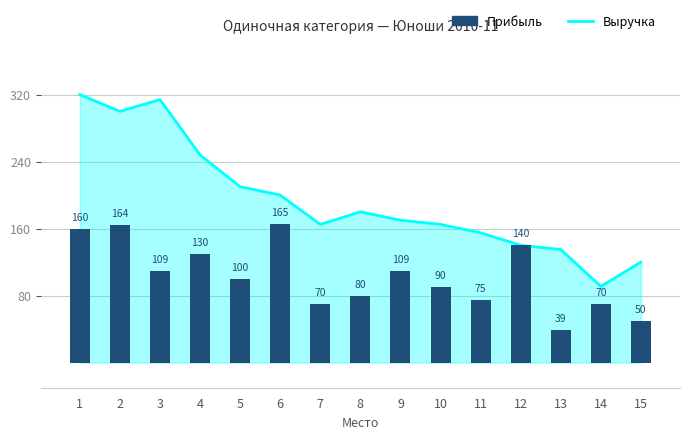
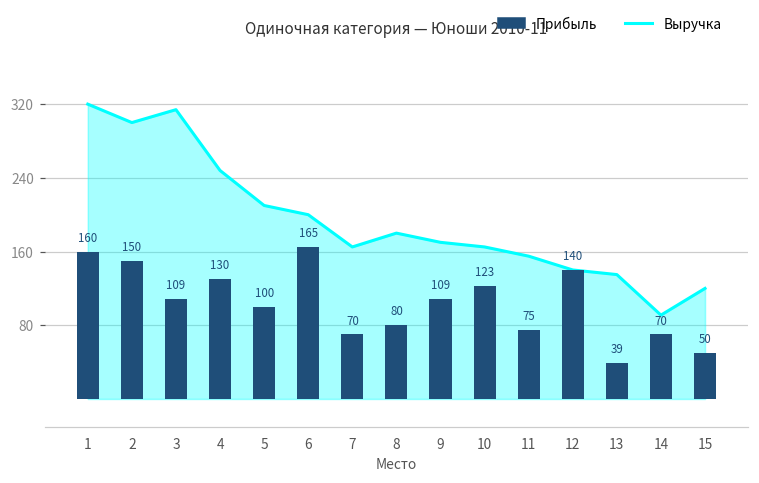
Прибыль, 2: 164 -> 150
Прибыль, 10: 90 -> 123
